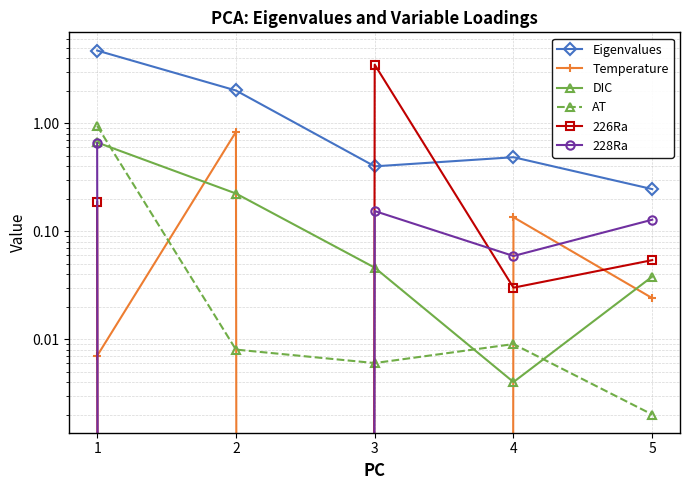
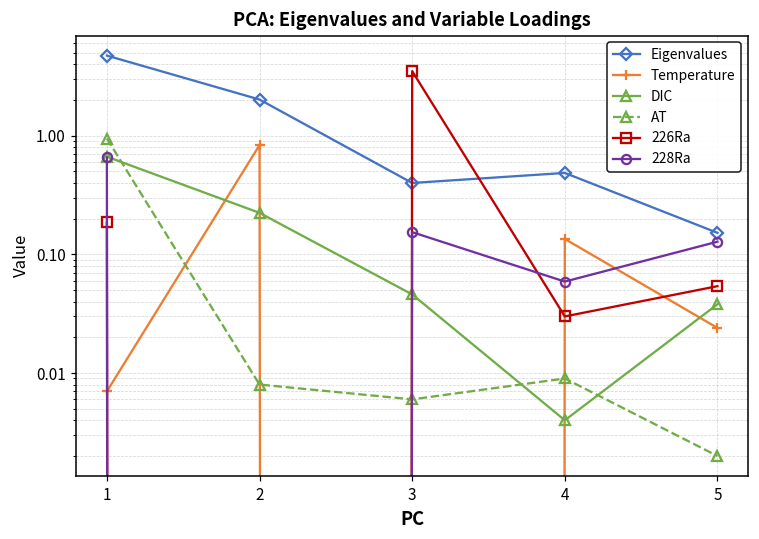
Eigenvalues, 5: 0.25 -> 0.15
